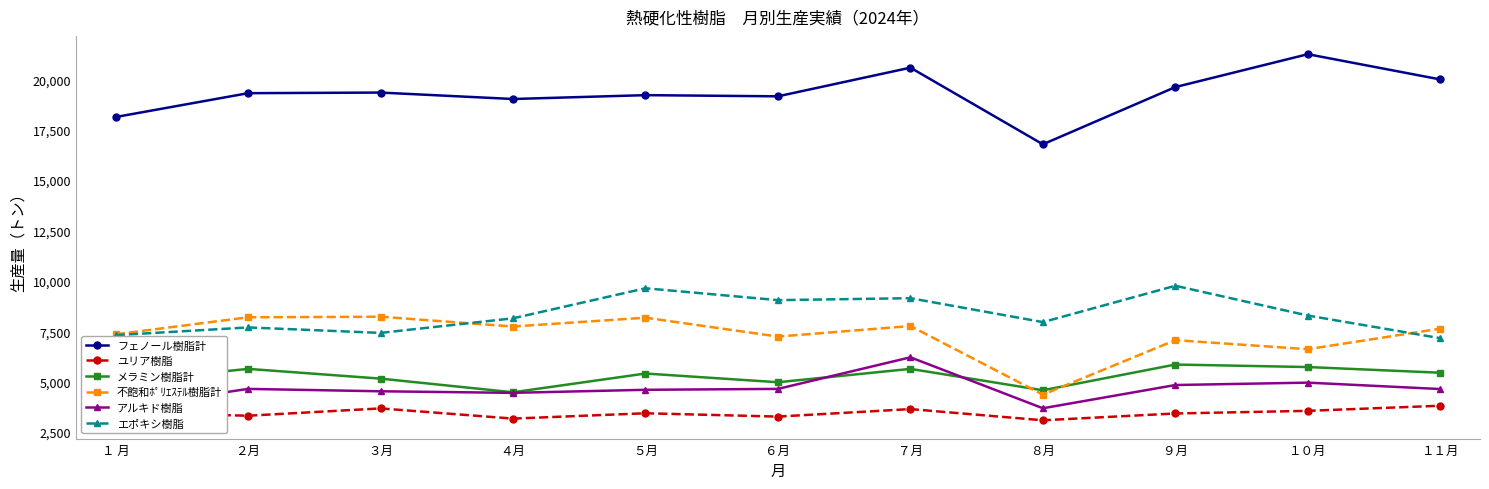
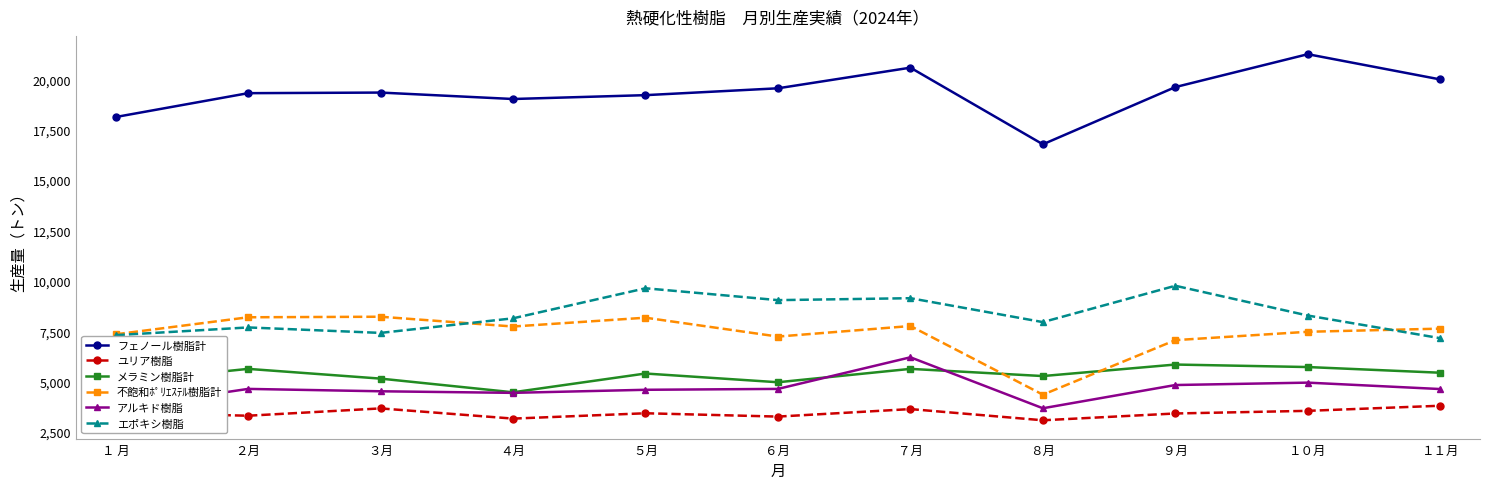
フェノール樹脂計, ６月: 19,200 -> 19,600
メラミン樹脂計, ８月: 4,600 -> 5,300
不飽和ﾎﾟﾘｴｽﾃﾙ樹脂計, １０月: 6,600 -> 7,500
